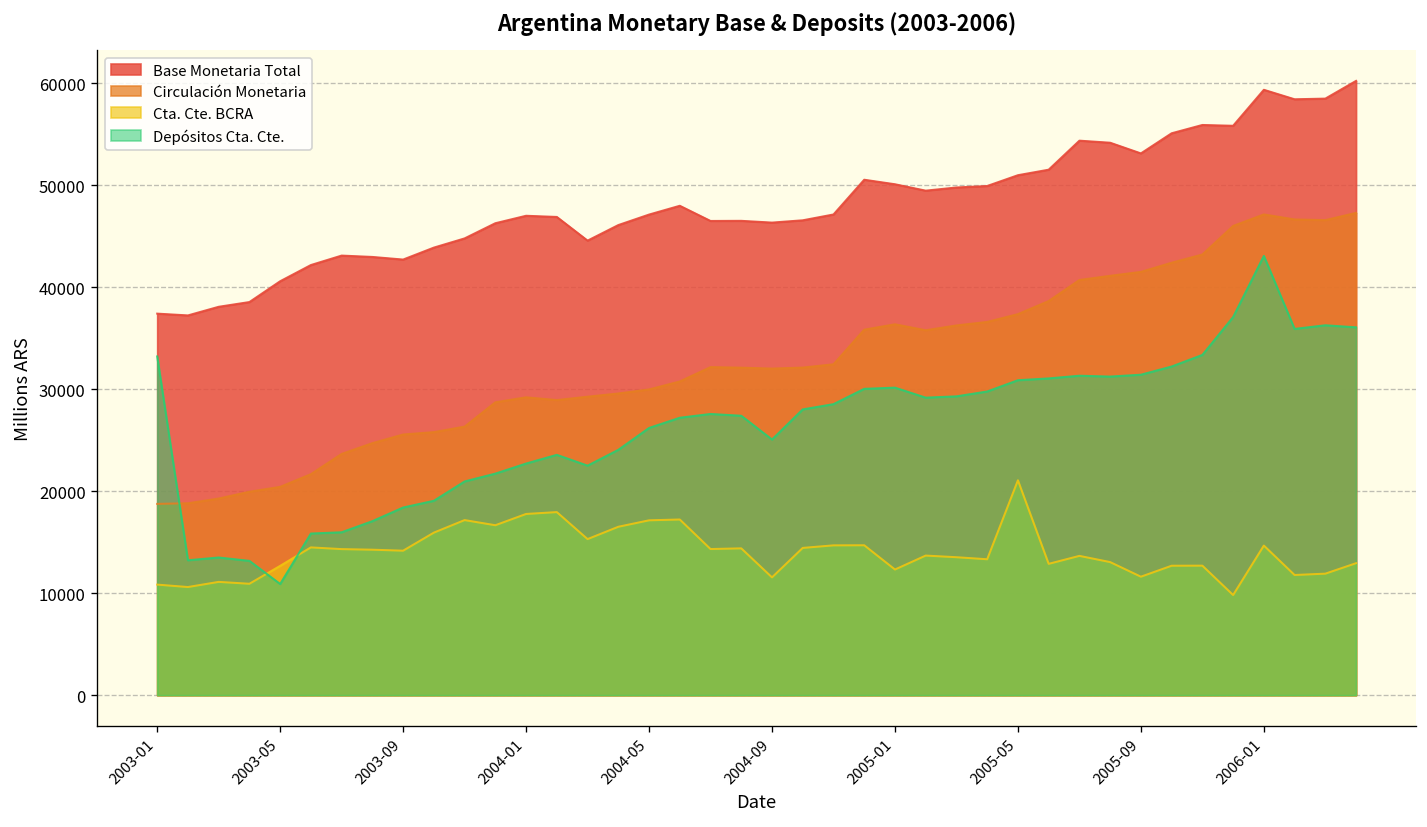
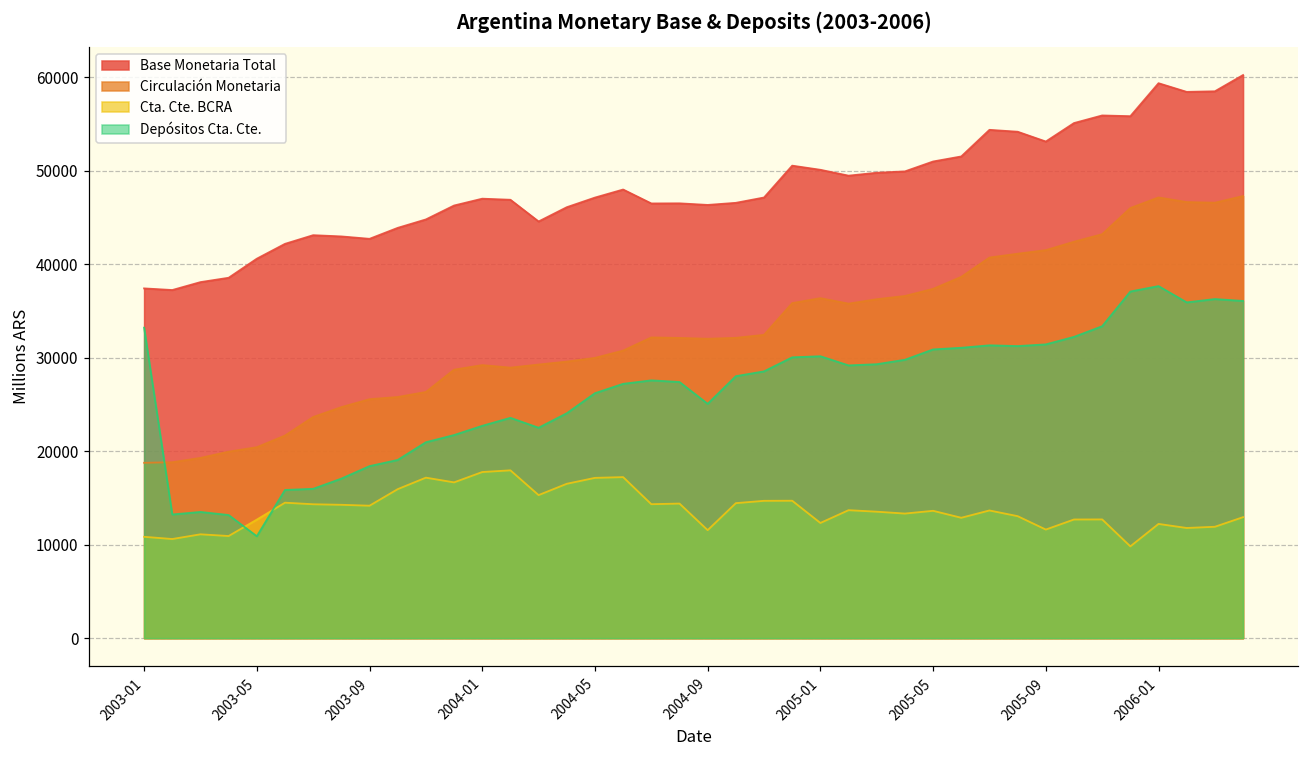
Cta. Cte. BCRA, 2005-05: 21000 -> 14000
Cta. Cte. BCRA, 2006-01: 15000 -> 12000
Depósitos Cta. Cte., 2006-01: 43000 -> 38000
